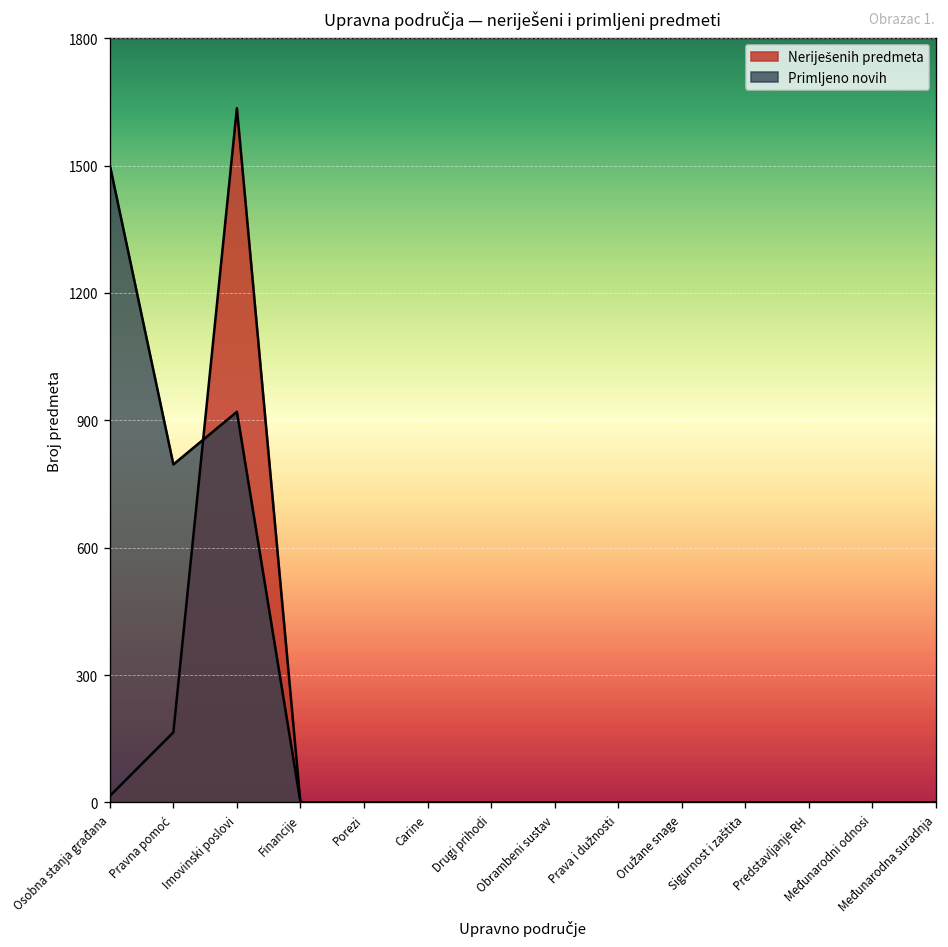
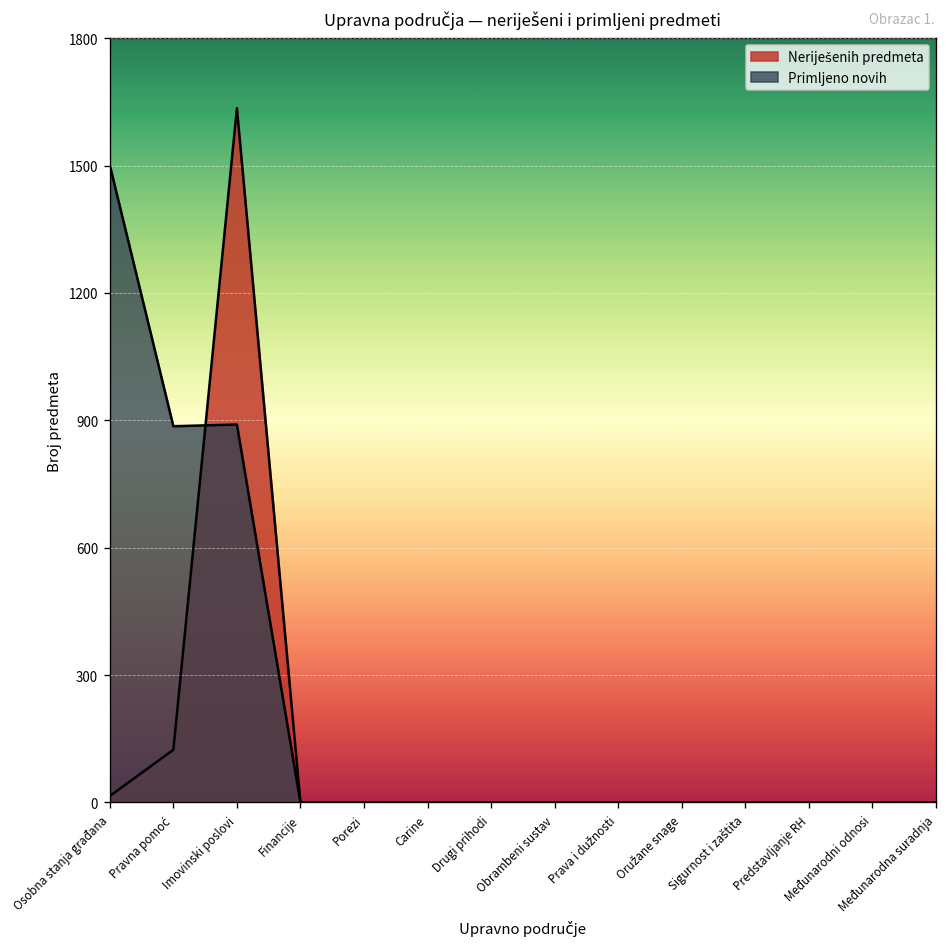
Neriješenih predmeta, Pravna pomoć: 170 -> 120
Primljeno novih, Pravna pomoć: 800 -> 890
Primljeno novih, Imovinski poslovi: 920 -> 890
